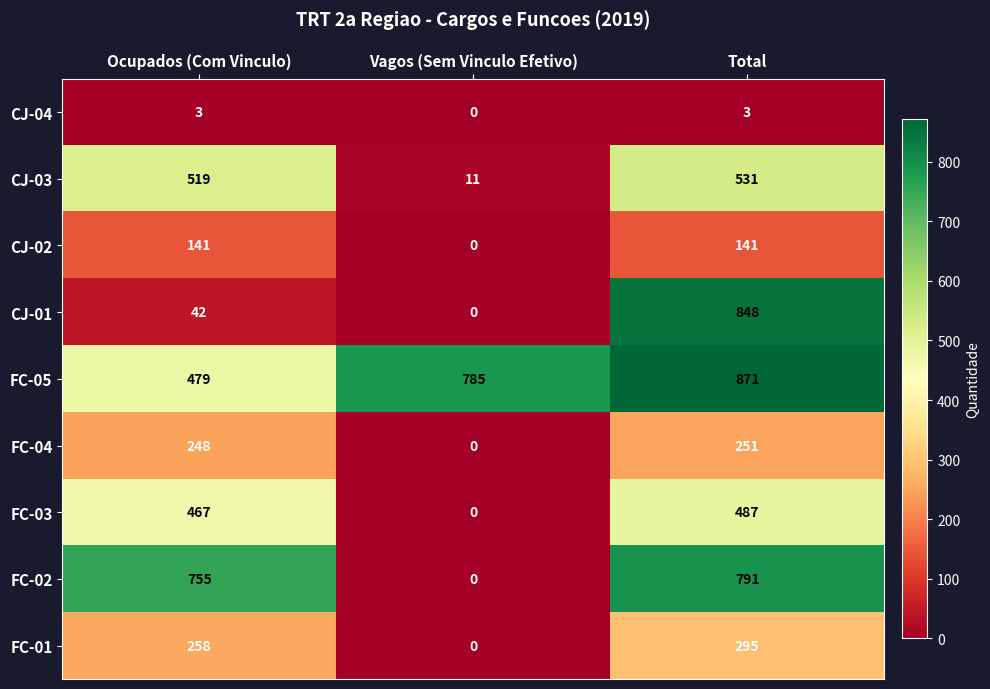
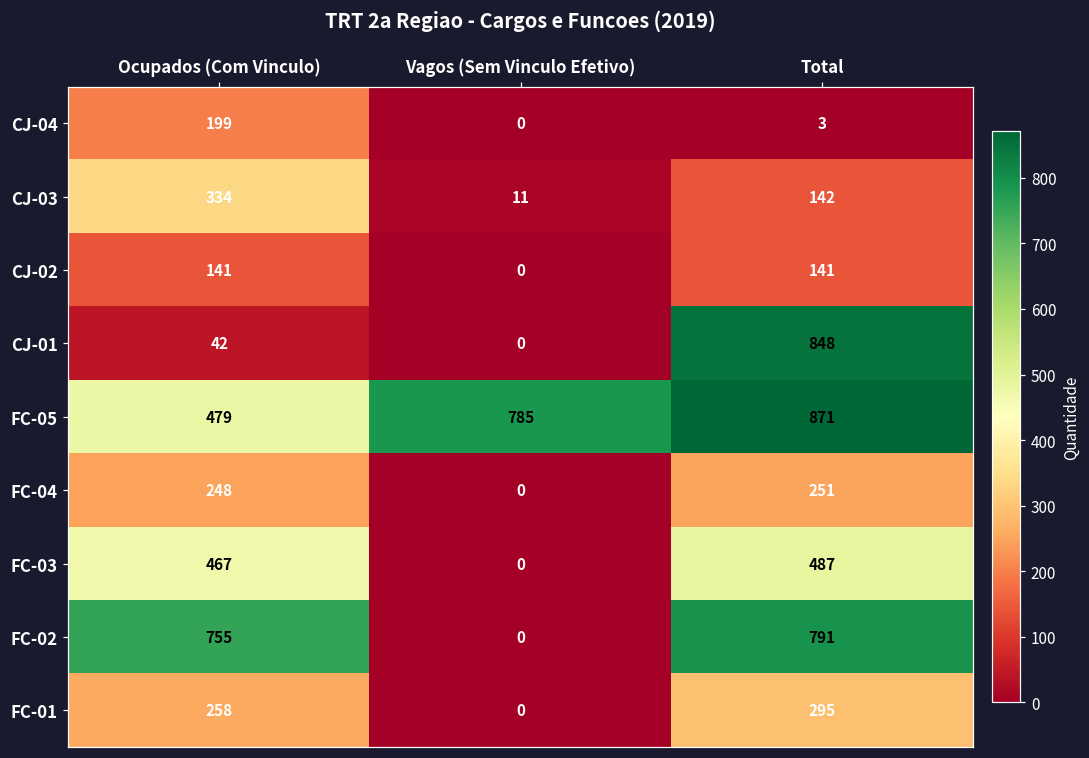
CJ-04, Ocupados (Com Vinculo): 3 -> 199
CJ-03, Ocupados (Com Vinculo): 519 -> 334
CJ-03, Total: 531 -> 142
